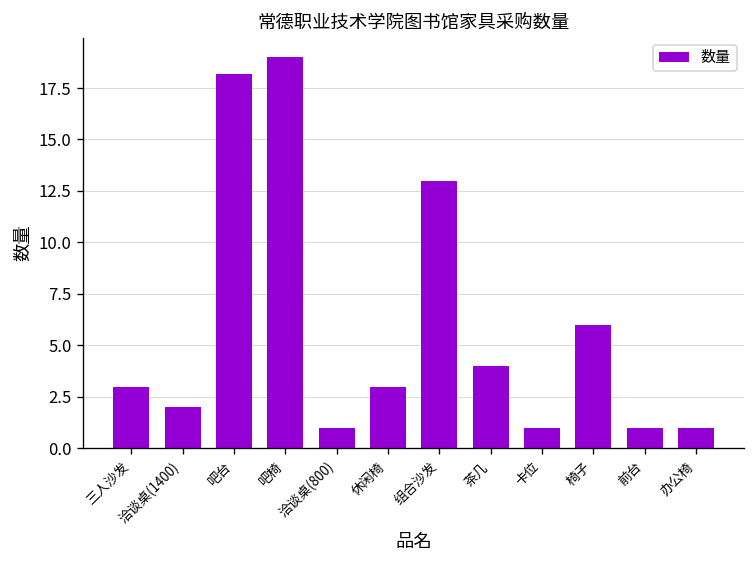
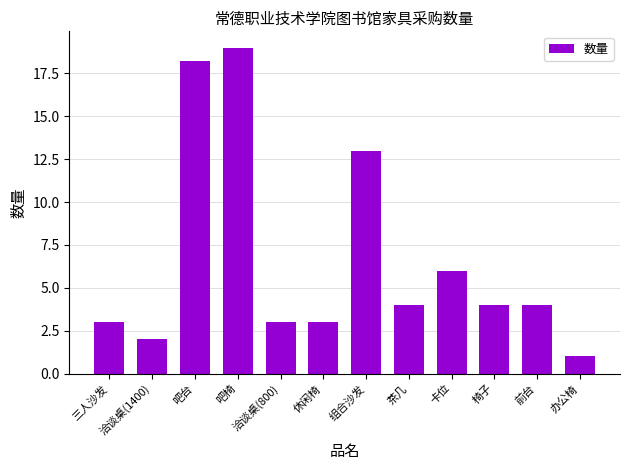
洽谈桌(800): 1 -> 3
卡位: 1 -> 6
椅子: 6 -> 4
前台: 1 -> 4
